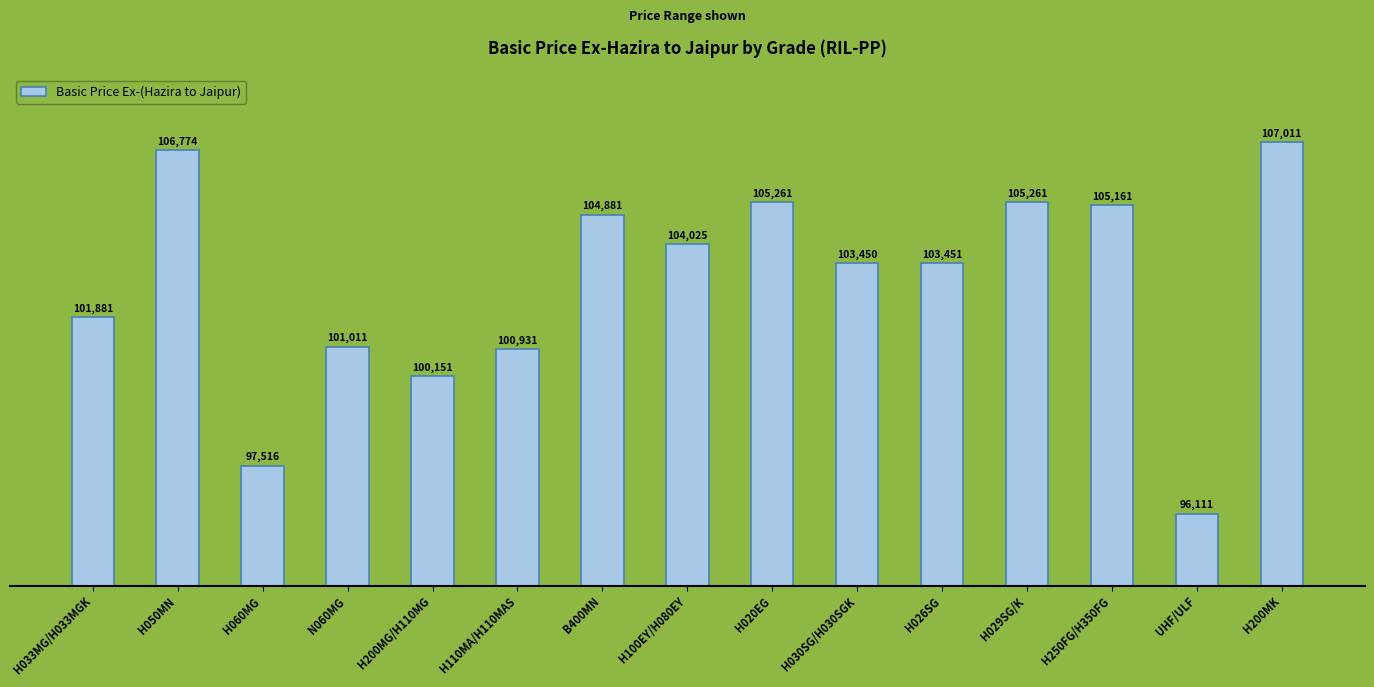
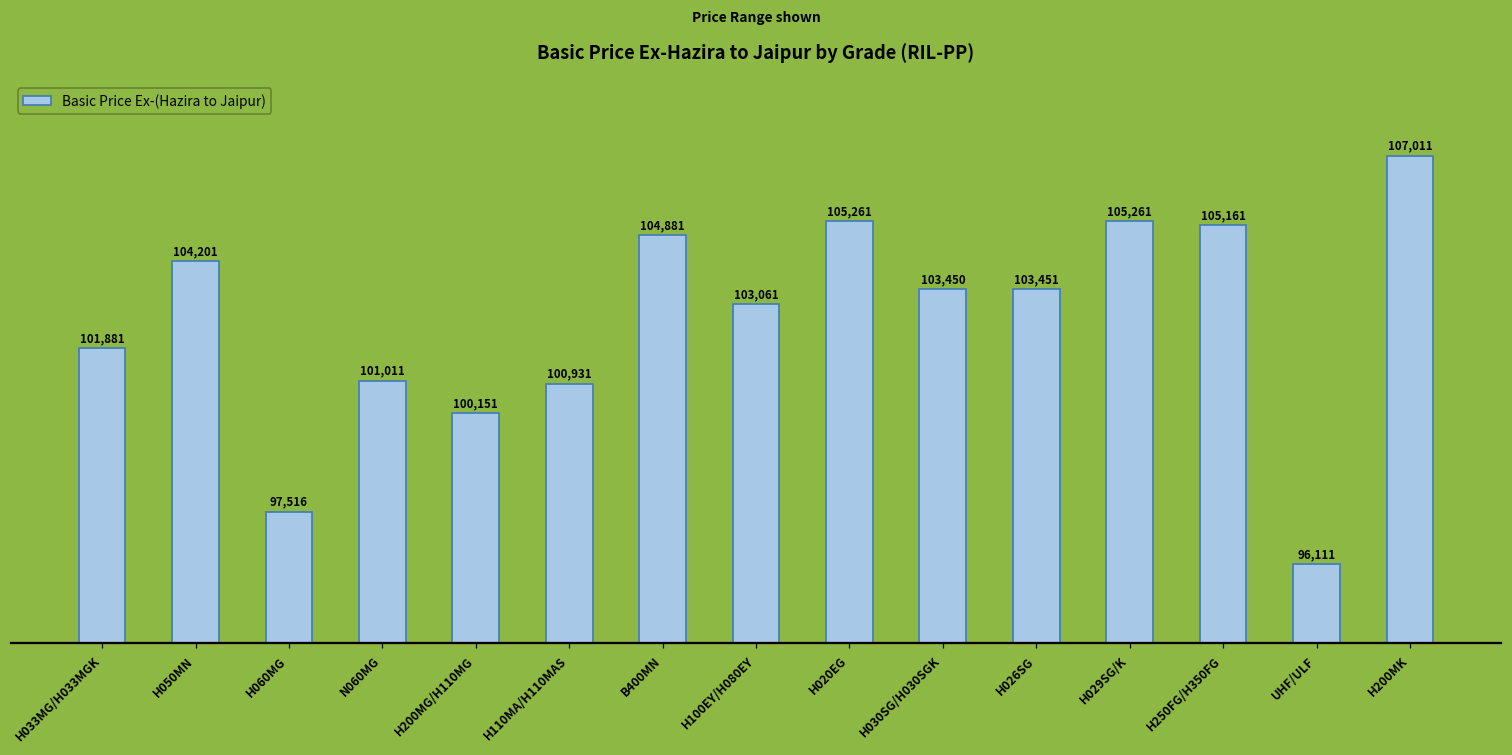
H050MN: 106,774 -> 104,201
H100EY/H080EY: 104,025 -> 103,061
